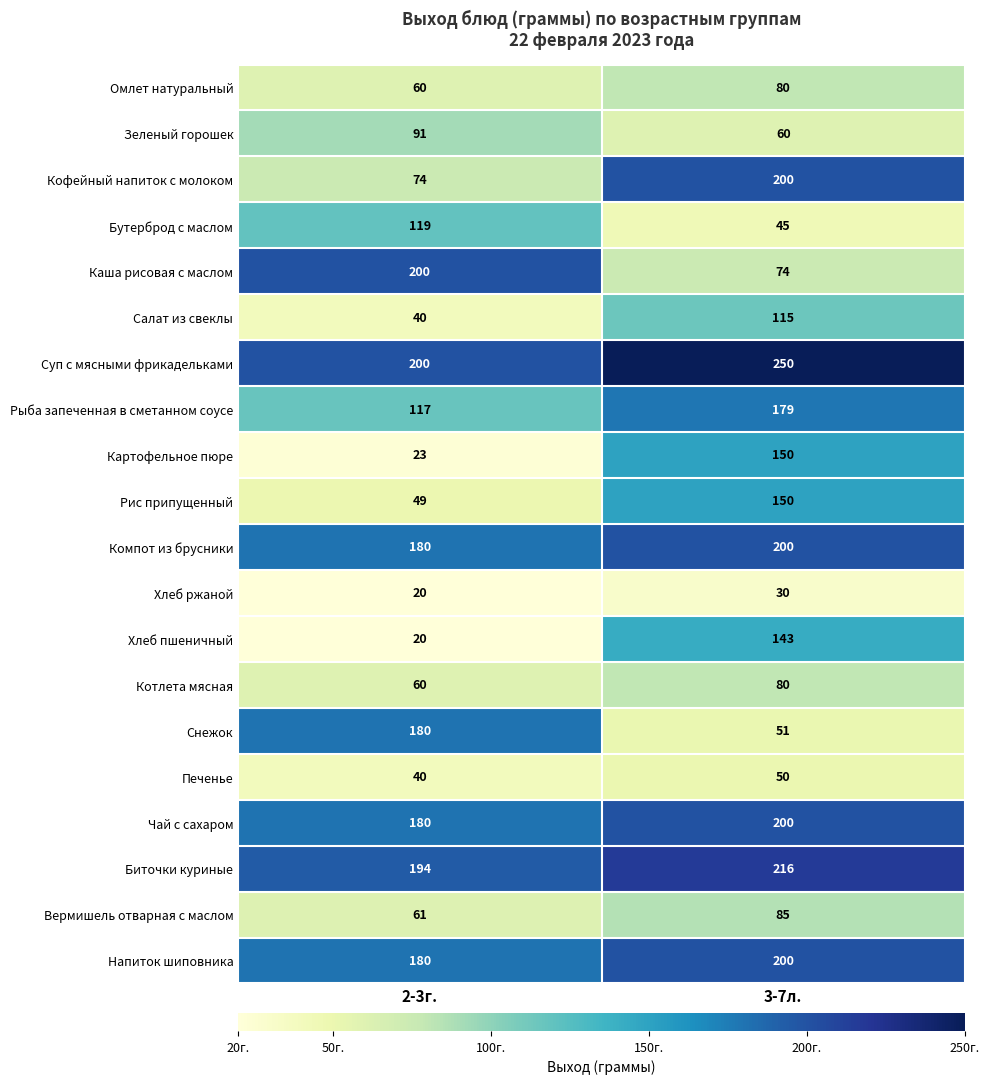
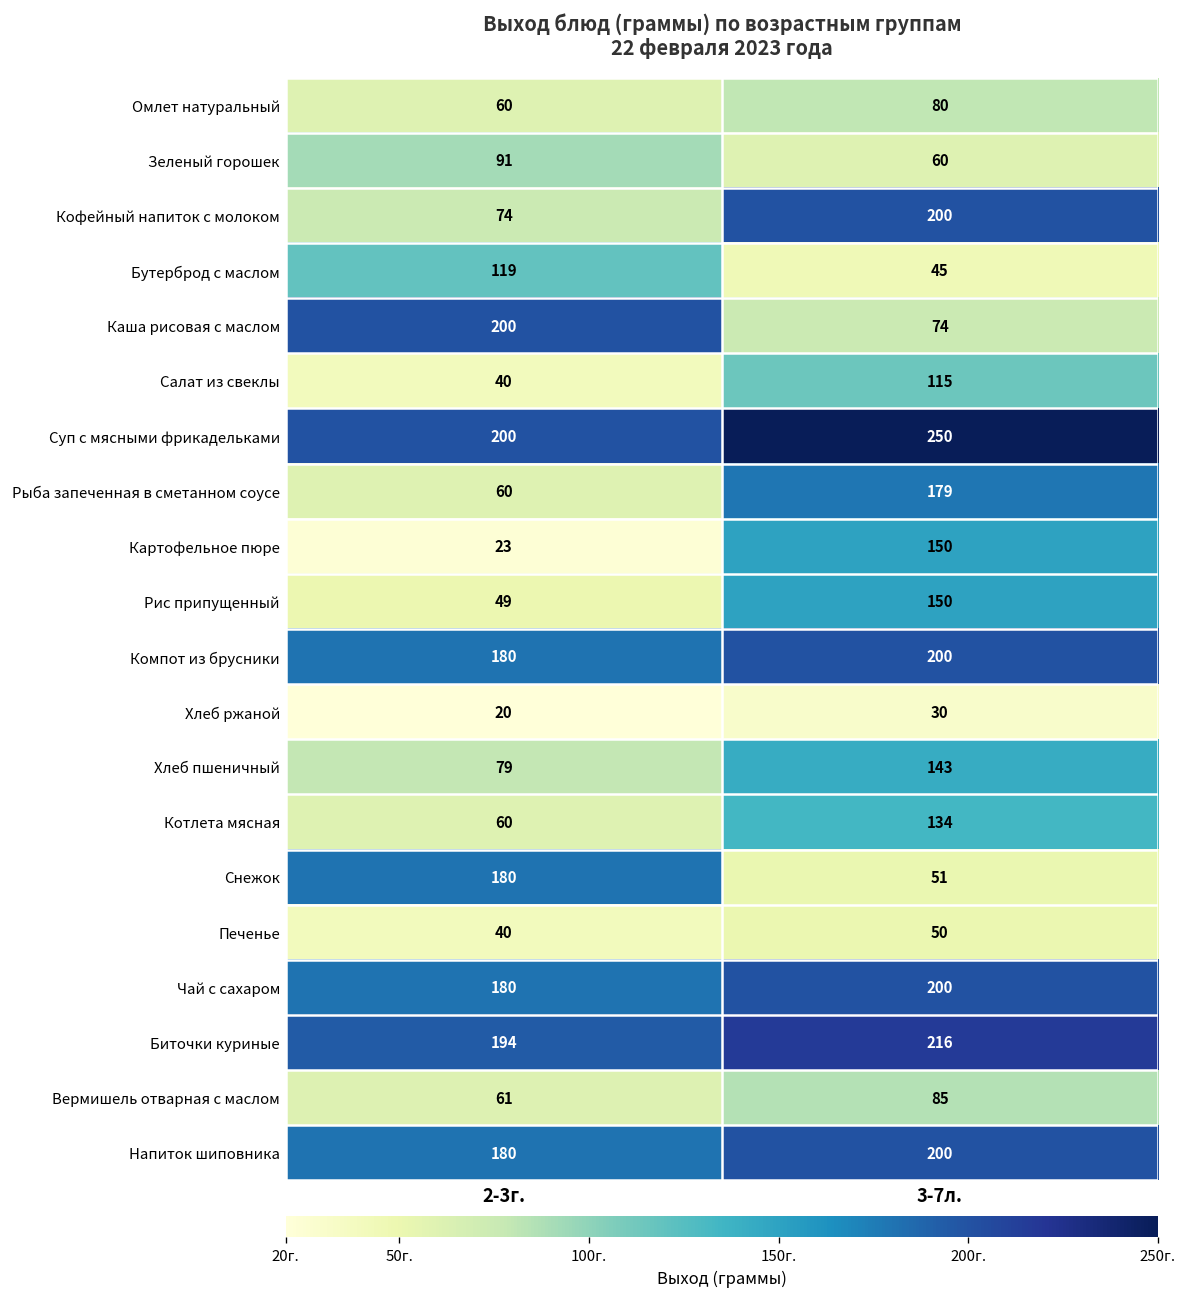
Рыба запеченная в сметанном соусе, 2-3г.: 117 -> 60
Хлеб пшеничный, 2-3г.: 20 -> 79
Котлета мясная, 3-7л.: 80 -> 134
